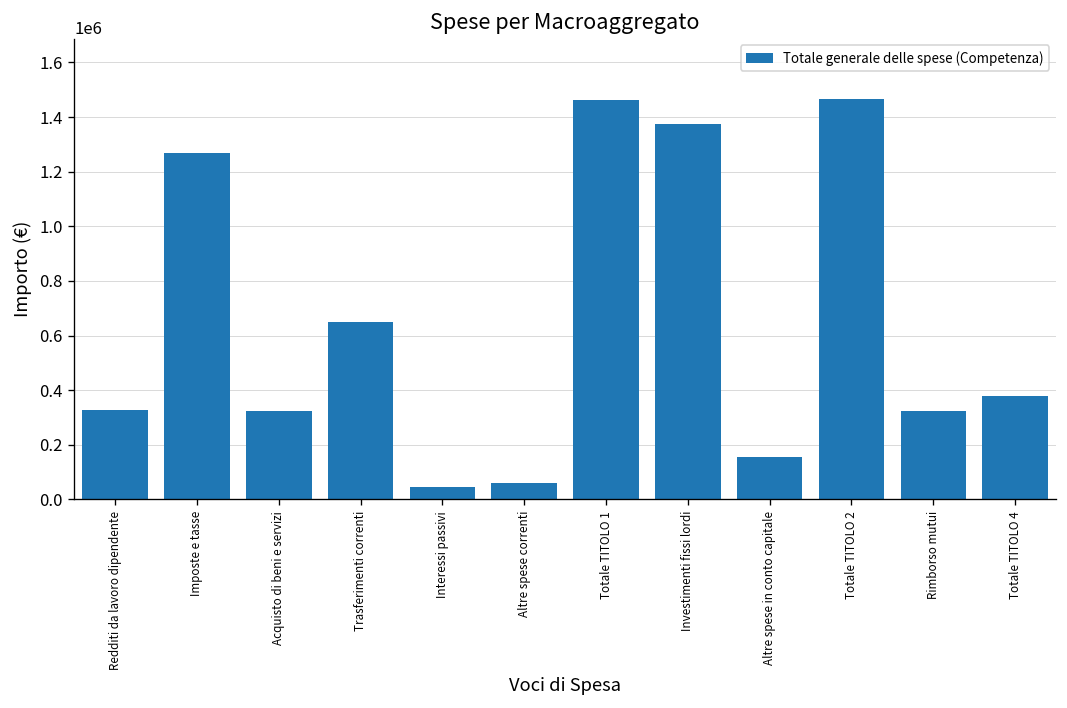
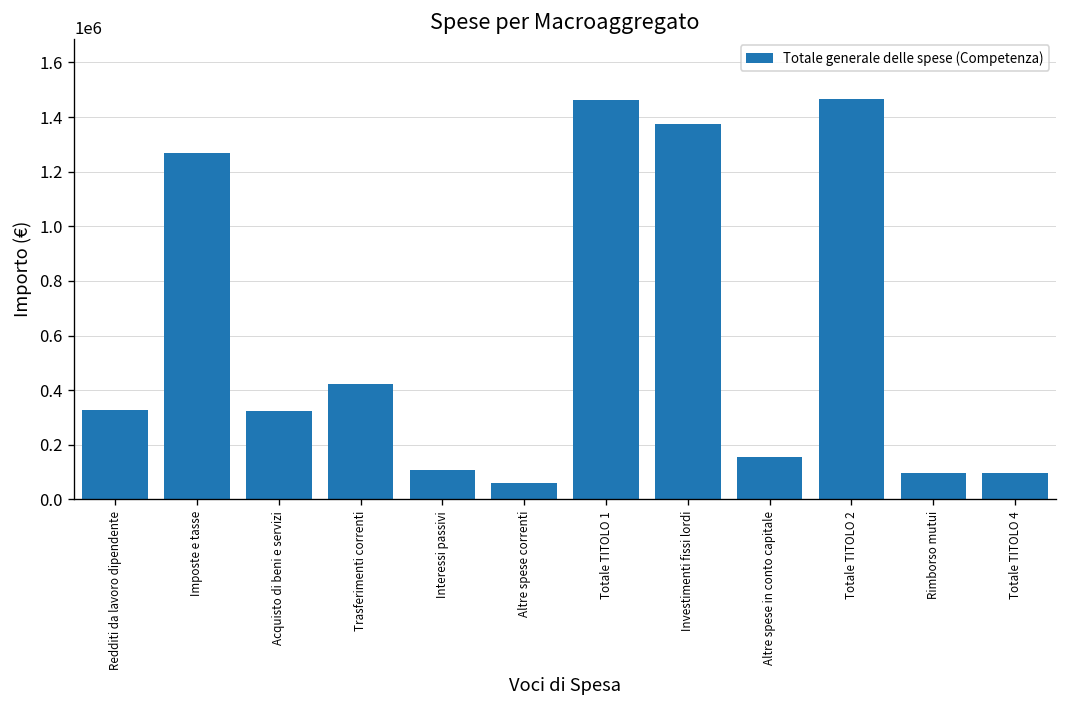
Trasferimenti correnti: 650000 -> 420000
Interessi passivi: 40000 -> 110000
Rimborso mutui: 320000 -> 100000
Totale TITOLO 4: 380000 -> 100000
